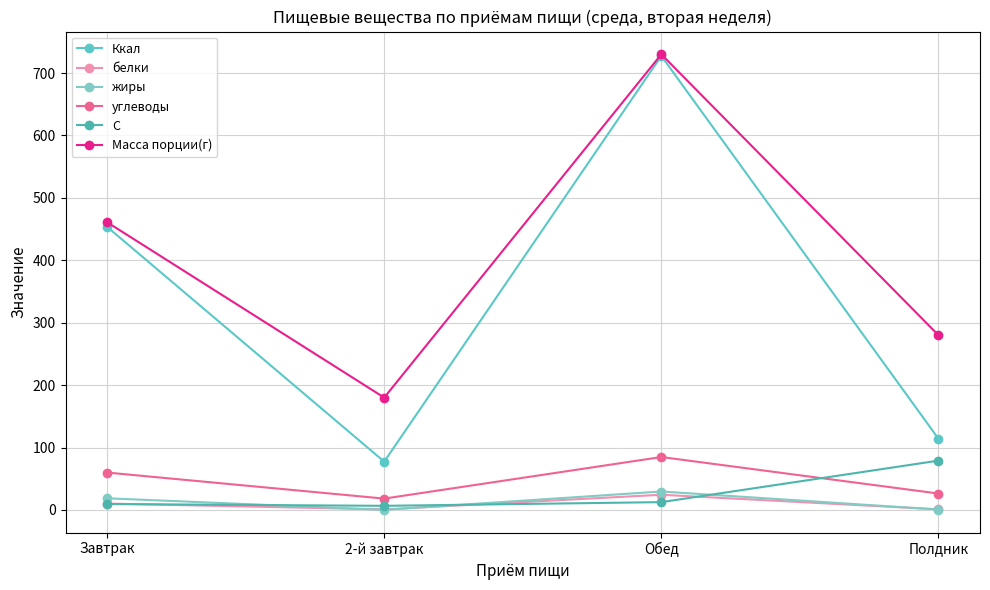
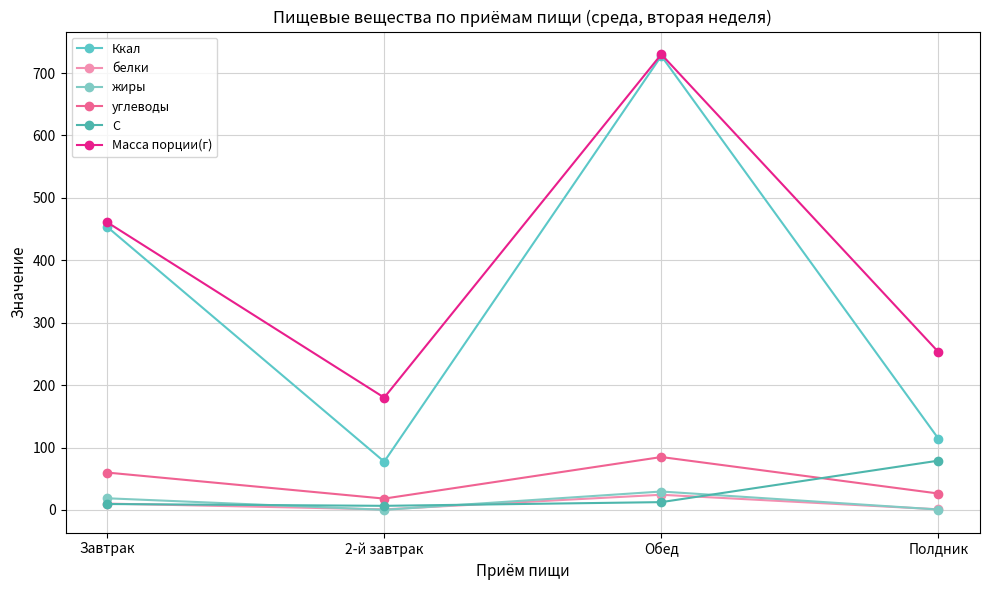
Масса порции(г), Полдник: 280 -> 250
